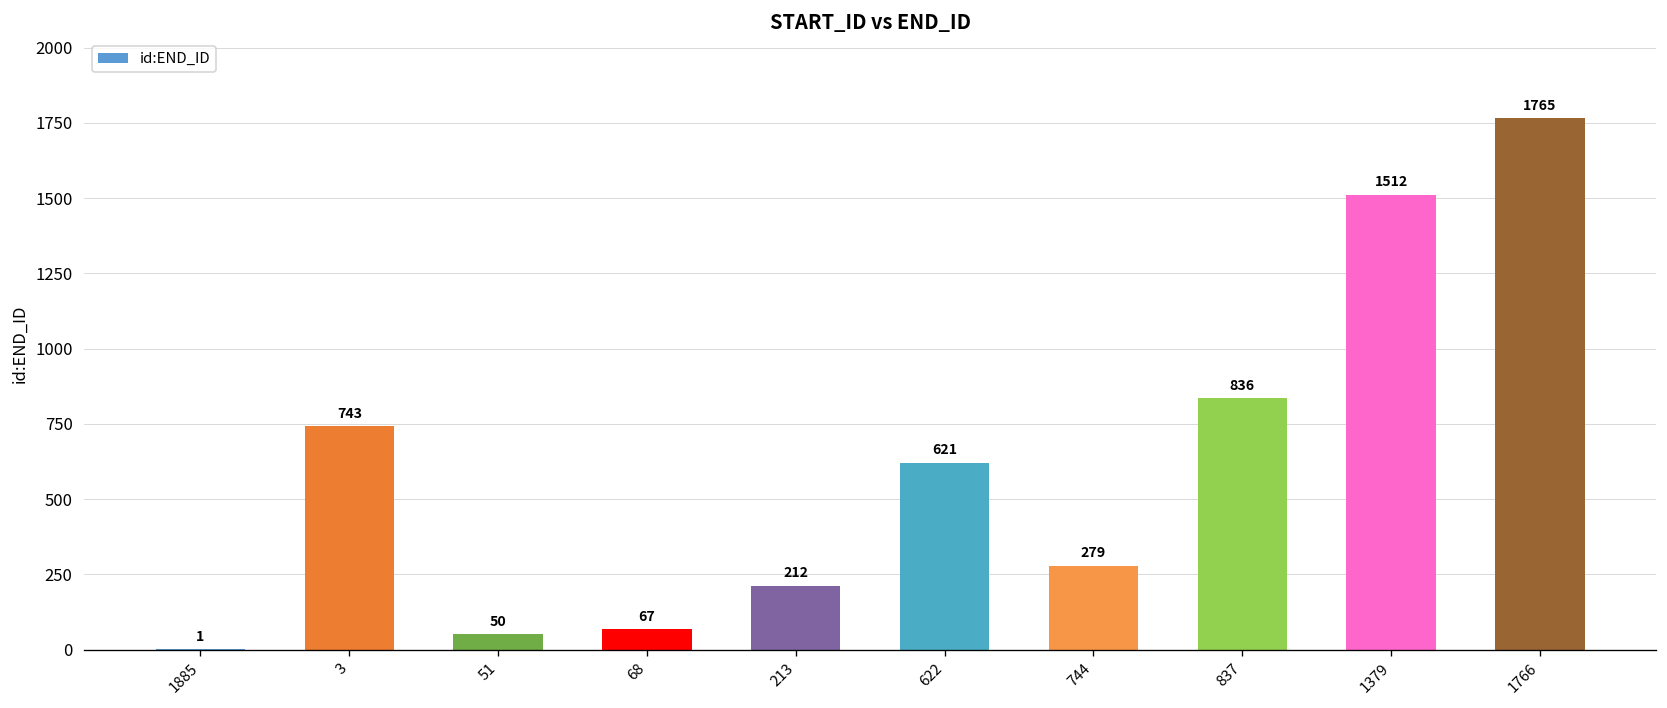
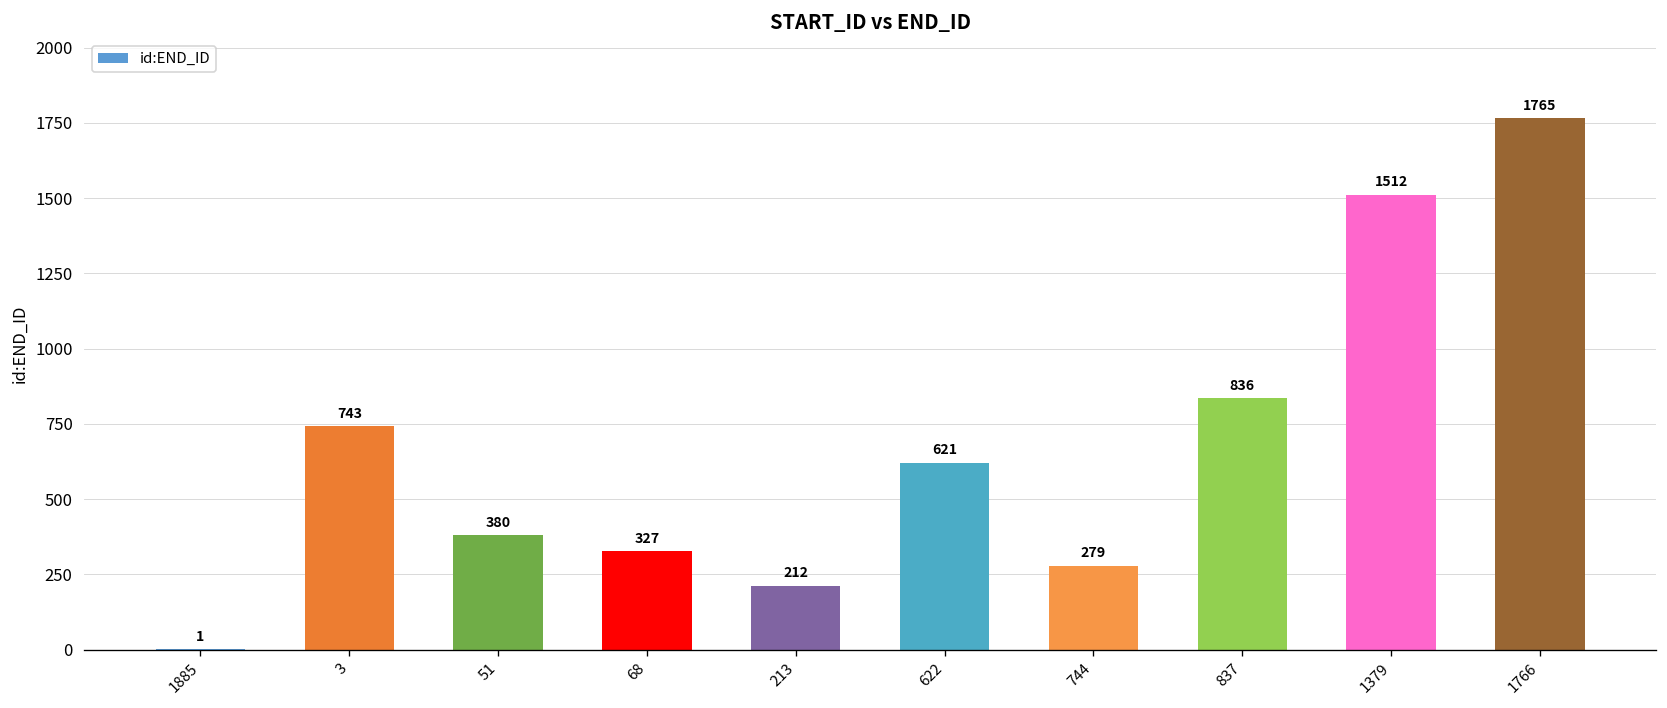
51: 50 -> 380
68: 67 -> 327
